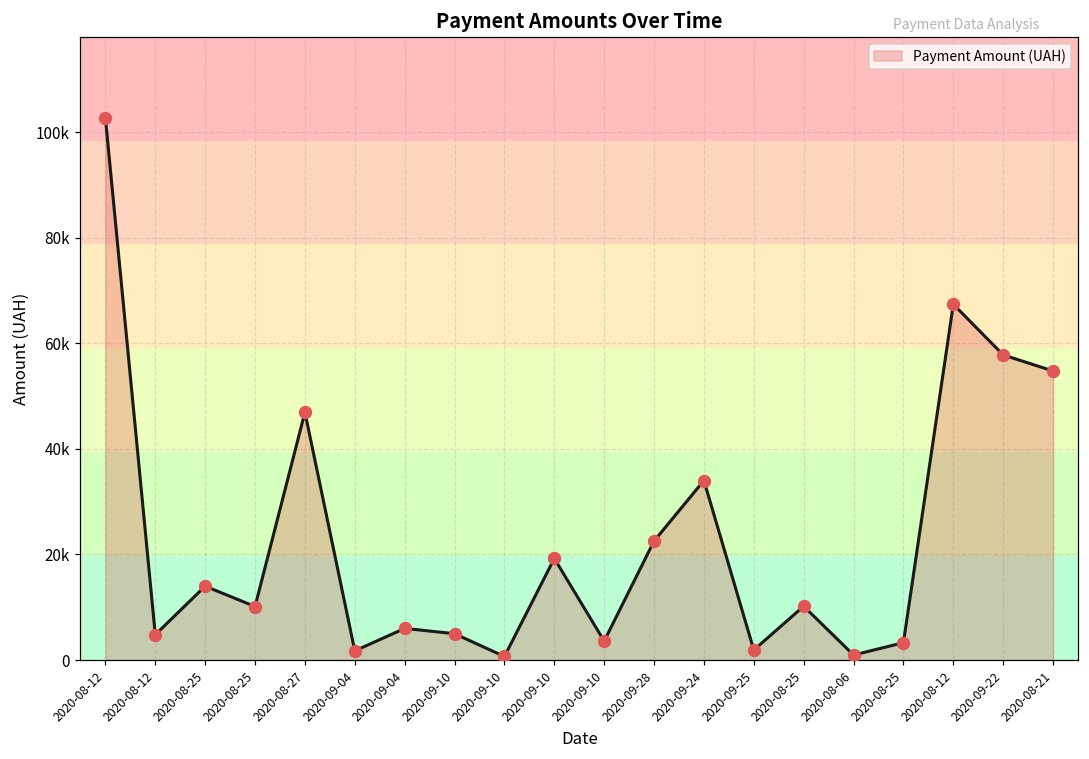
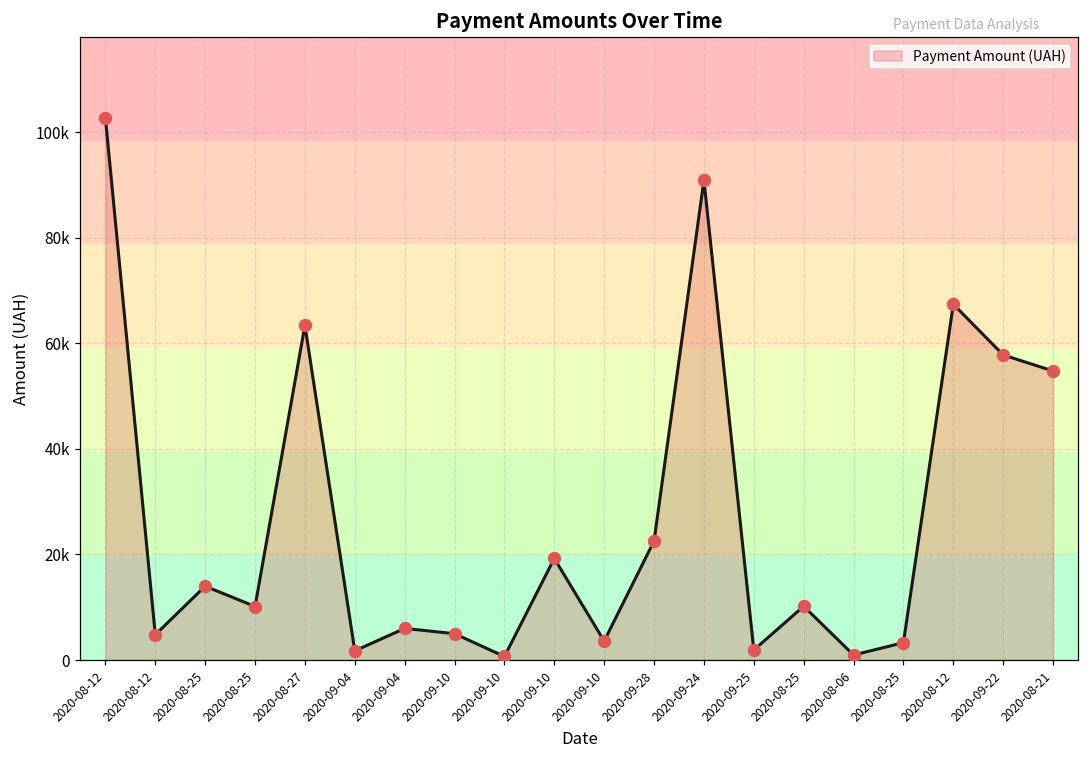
2020-08-27: 47000 -> 63000
2020-09-24: 34000 -> 91000
